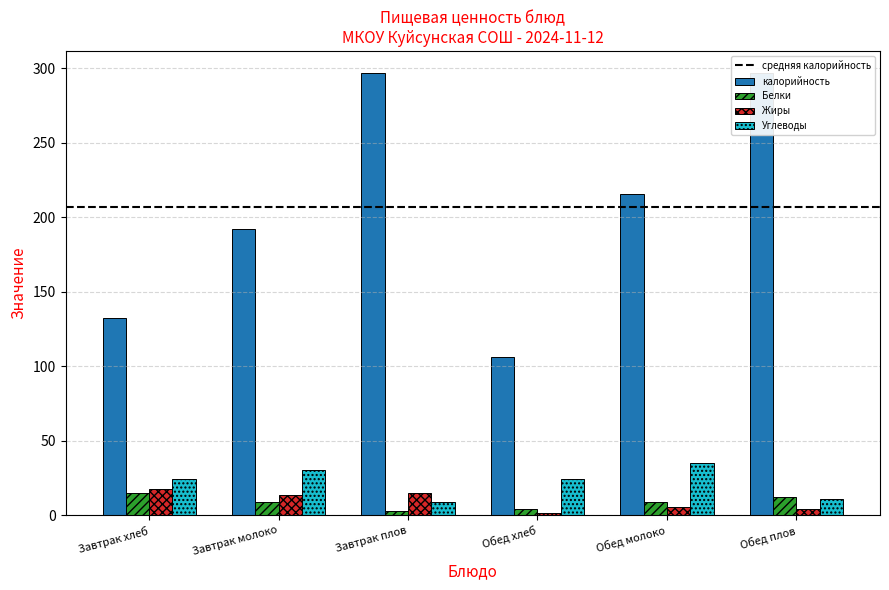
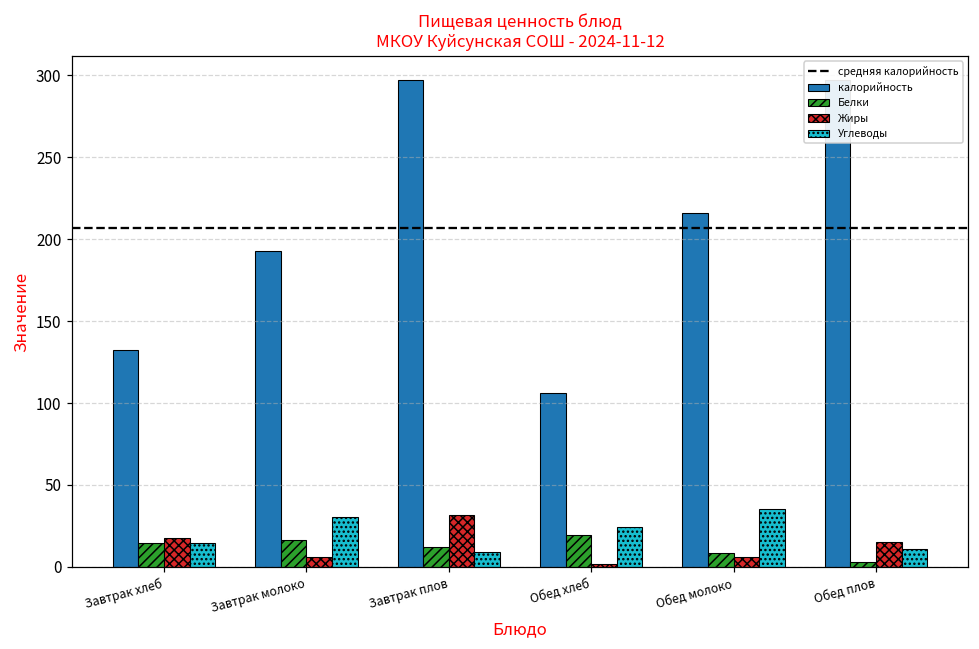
Углеводы, Завтрак хлеб: 25 -> 15
Белки, Завтрак молоко: 9 -> 16
Жиры, Завтрак молоко: 14 -> 6
Белки, Завтрак плов: 3 -> 12
Жиры, Завтрак плов: 15 -> 32
Белки, Обед хлеб: 5 -> 19
Белки, Обед плов: 12 -> 3
Жиры, Обед плов: 4 -> 15
